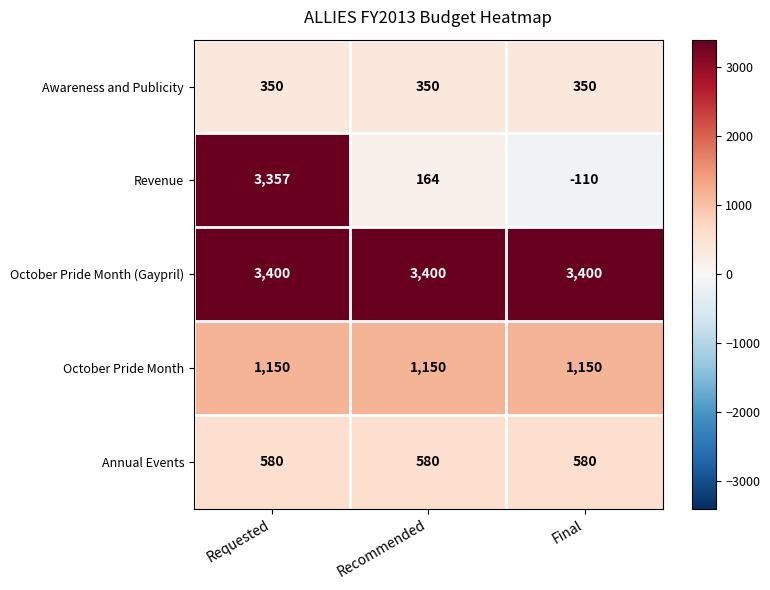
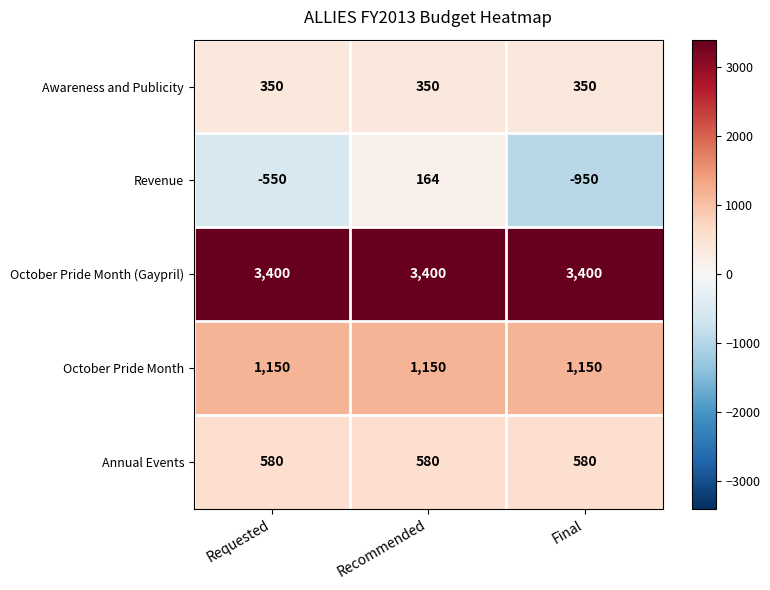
Revenue, Requested: 3,357 -> -550
Revenue, Final: -110 -> -950
